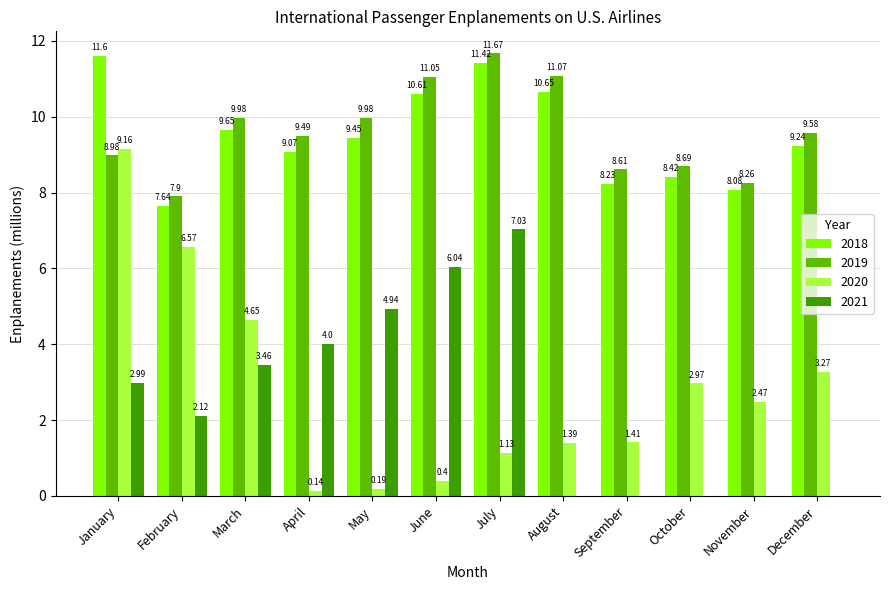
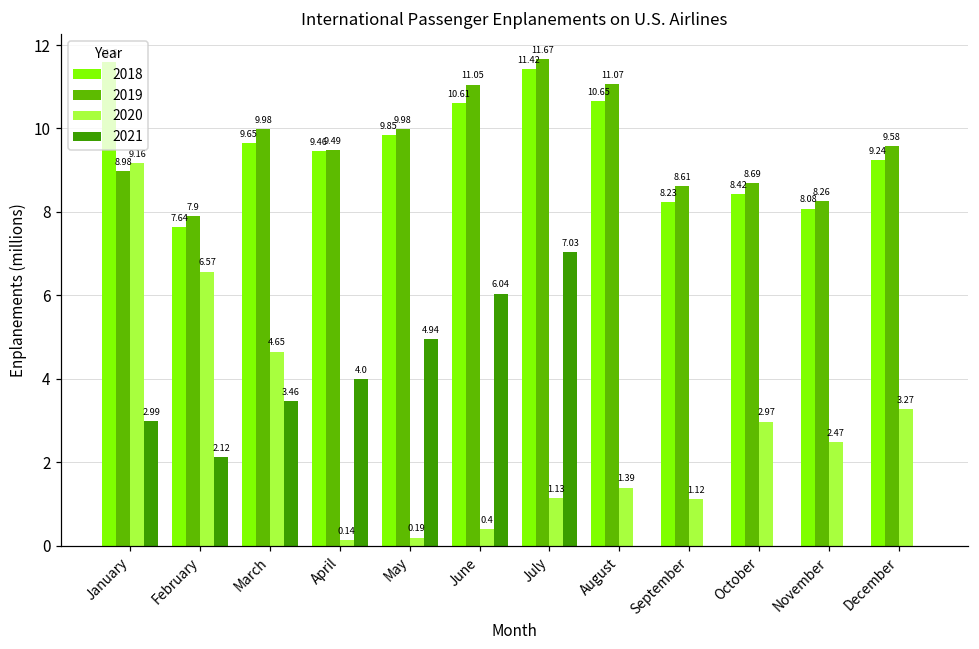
2018, April: 9.07 -> 9.46
2018, May: 9.45 -> 9.85
2020, September: 1.41 -> 1.12
